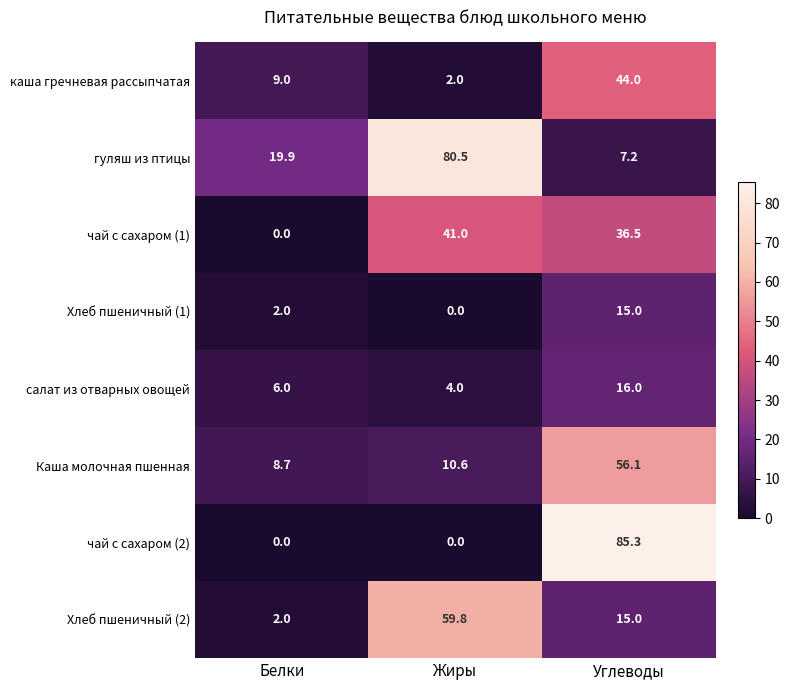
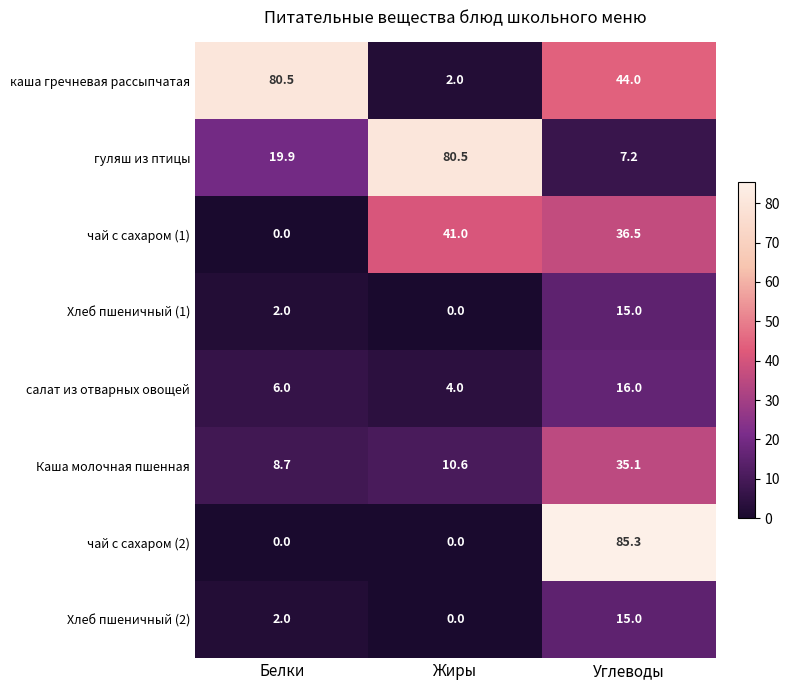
каша гречневая рассыпчатая, Белки: 9.0 -> 80.5
Каша молочная пшенная, Углеводы: 56.1 -> 35.1
Хлеб пшеничный (2), Жиры: 59.8 -> 0.0
